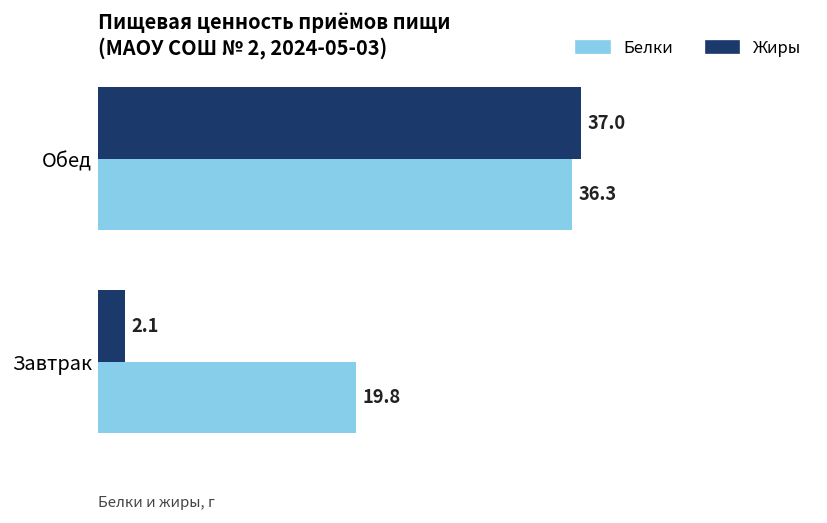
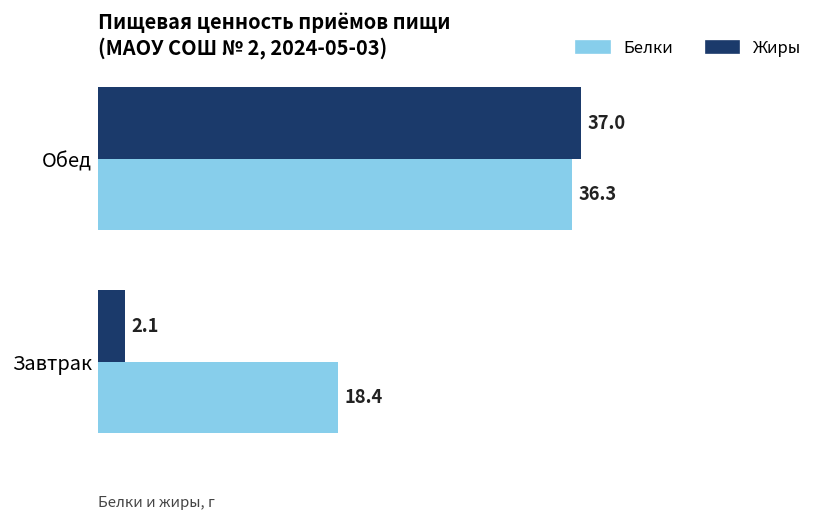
Белки, Завтрак: 19.8 -> 18.4
